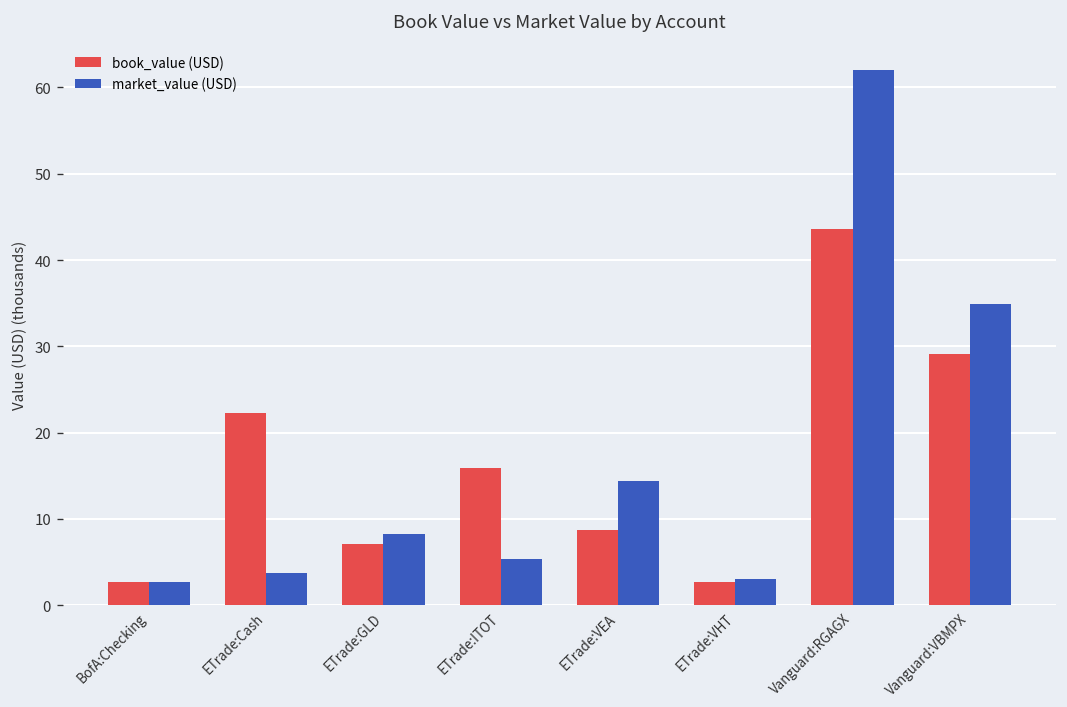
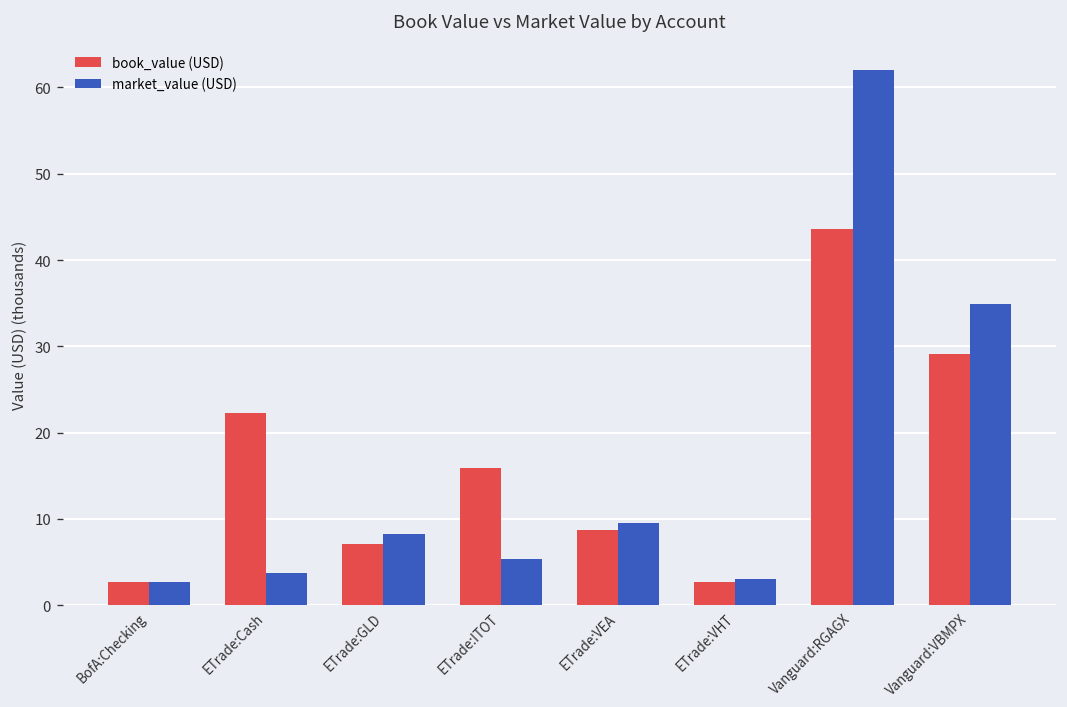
market_value (USD), ETrade:VEA: 14 -> 10
